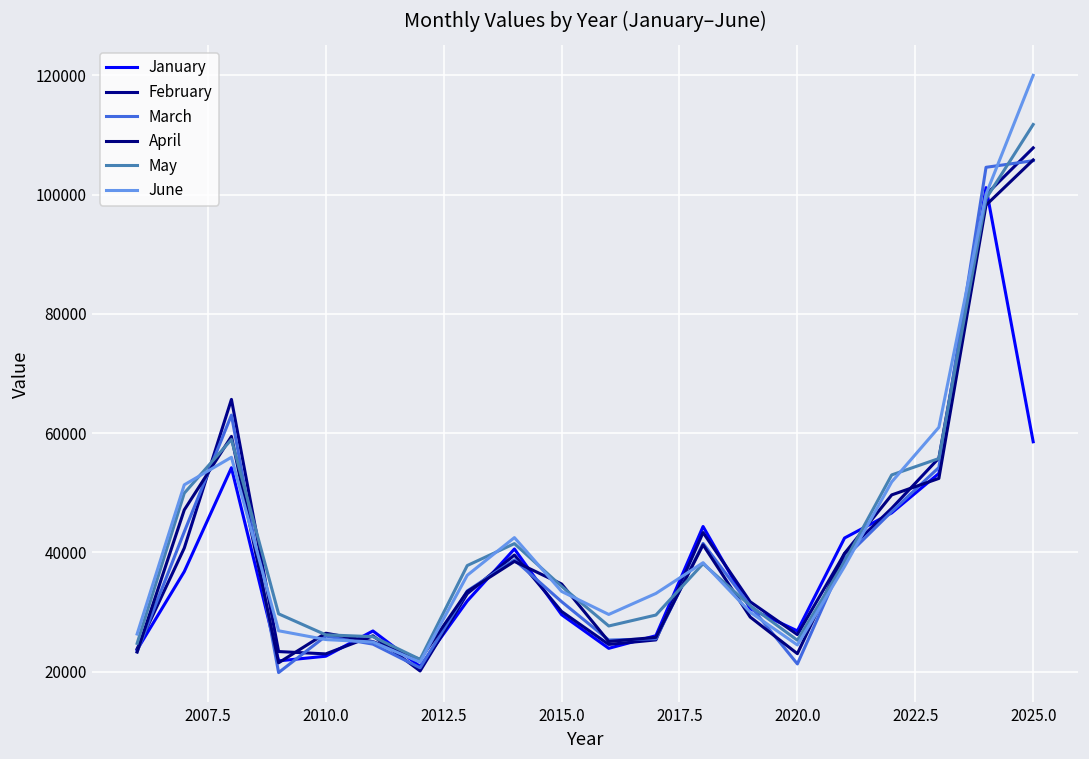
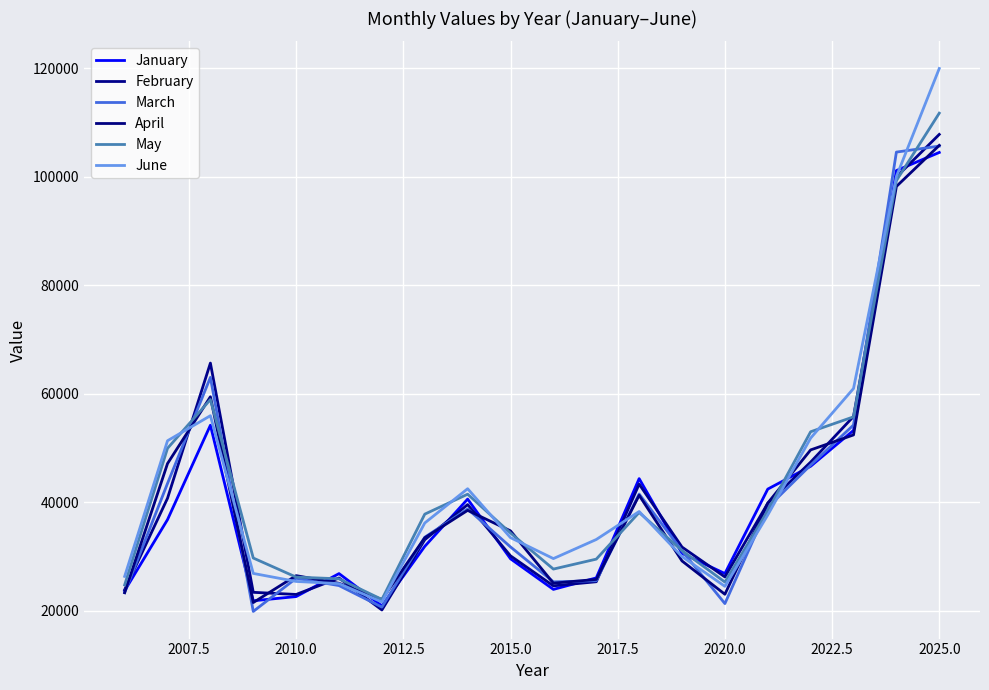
January, 2025.0: 59000 -> 104000
